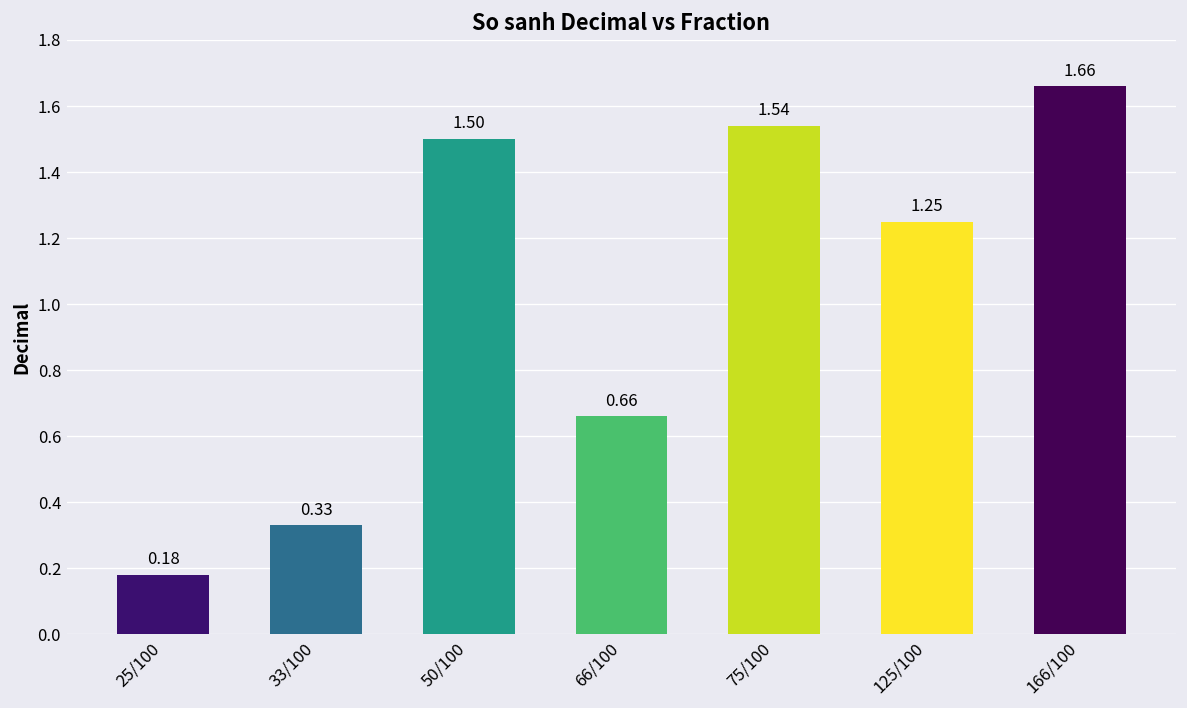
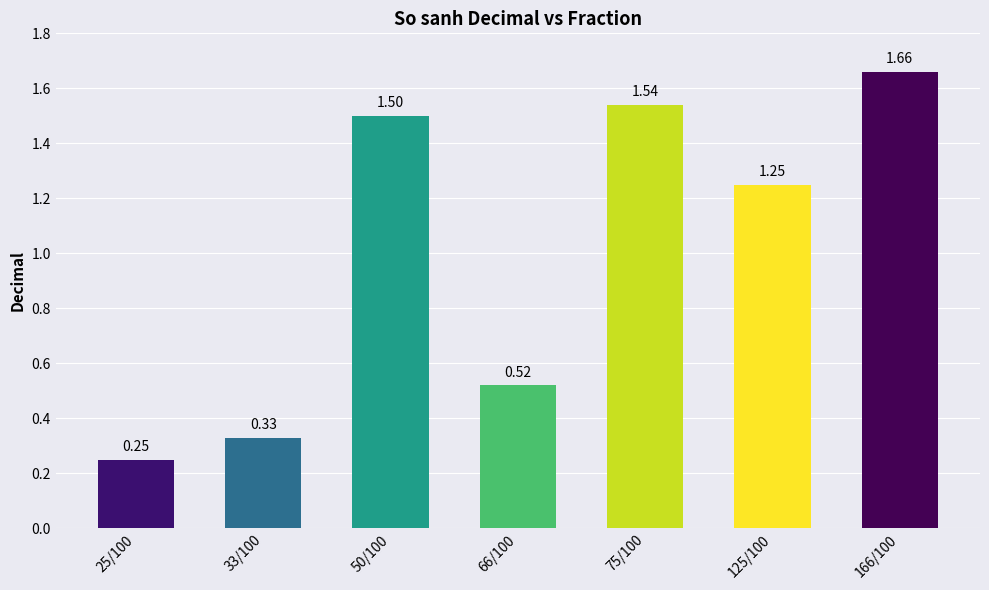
25/100: 0.18 -> 0.25
66/100: 0.66 -> 0.52
